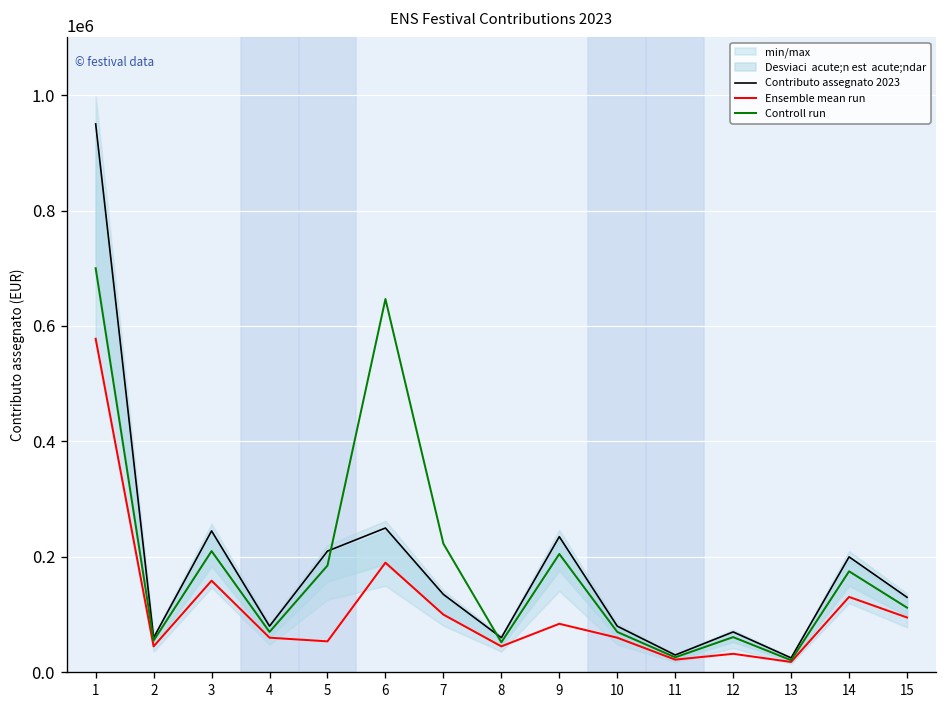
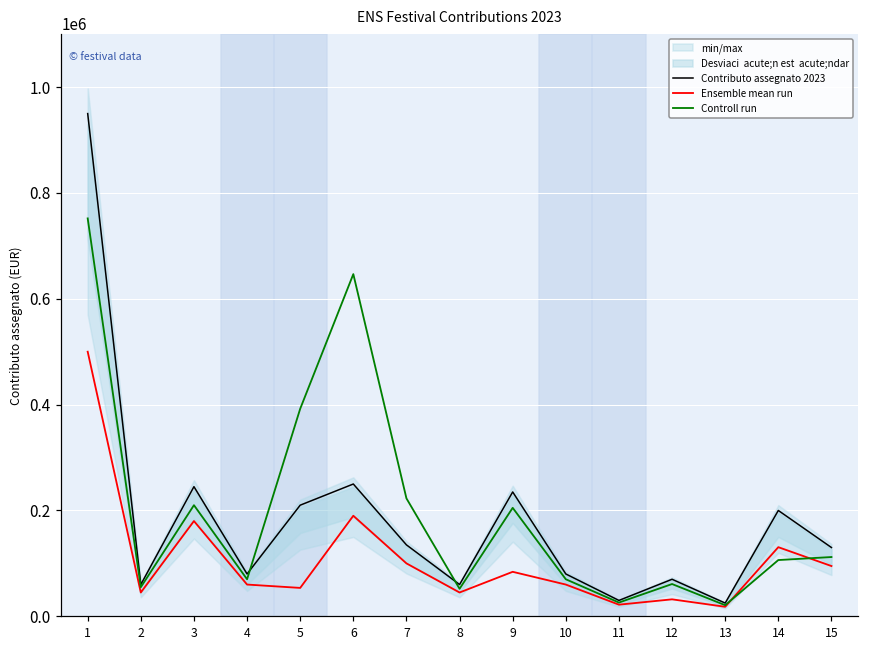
Ensemble mean run, 1: 580000 -> 500000
Controll run, 1: 700000 -> 750000
Ensemble mean run, 3: 160000 -> 180000
Controll run, 5: 190000 -> 390000
Controll run, 14: 180000 -> 110000
